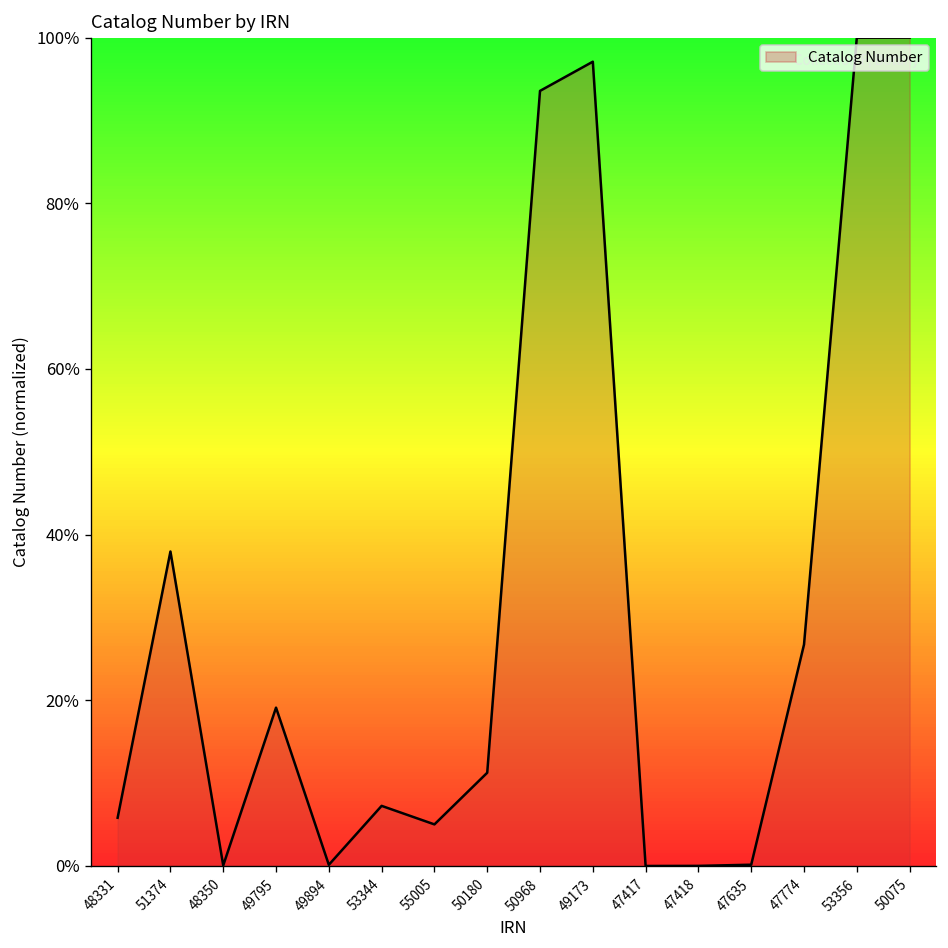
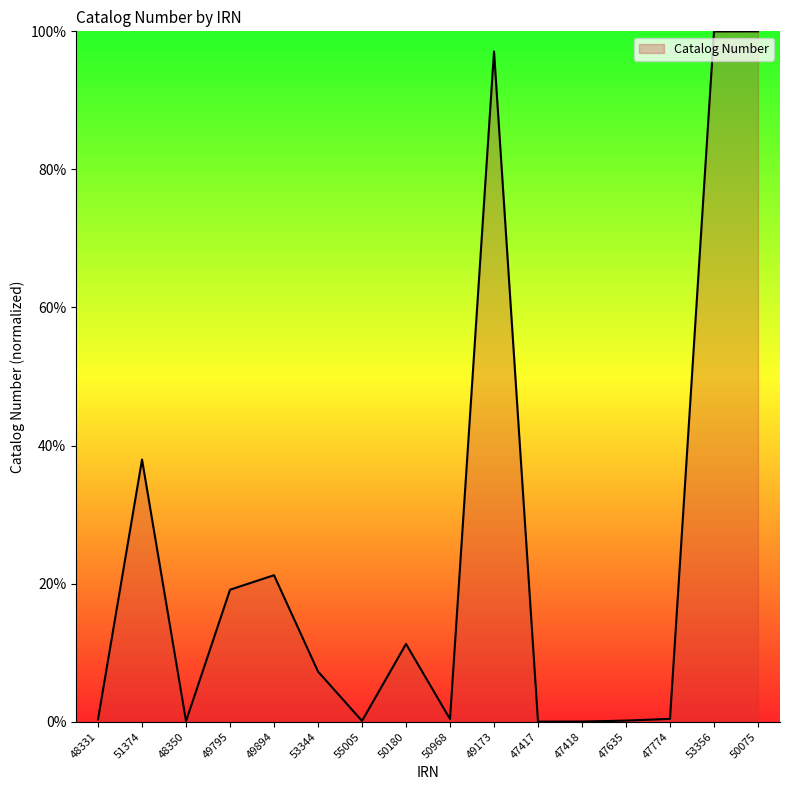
48331: 6% -> 0%
49894: 0% -> 21%
55005: 5% -> 0%
50968: 94% -> 0%
47774: 27% -> 0%
